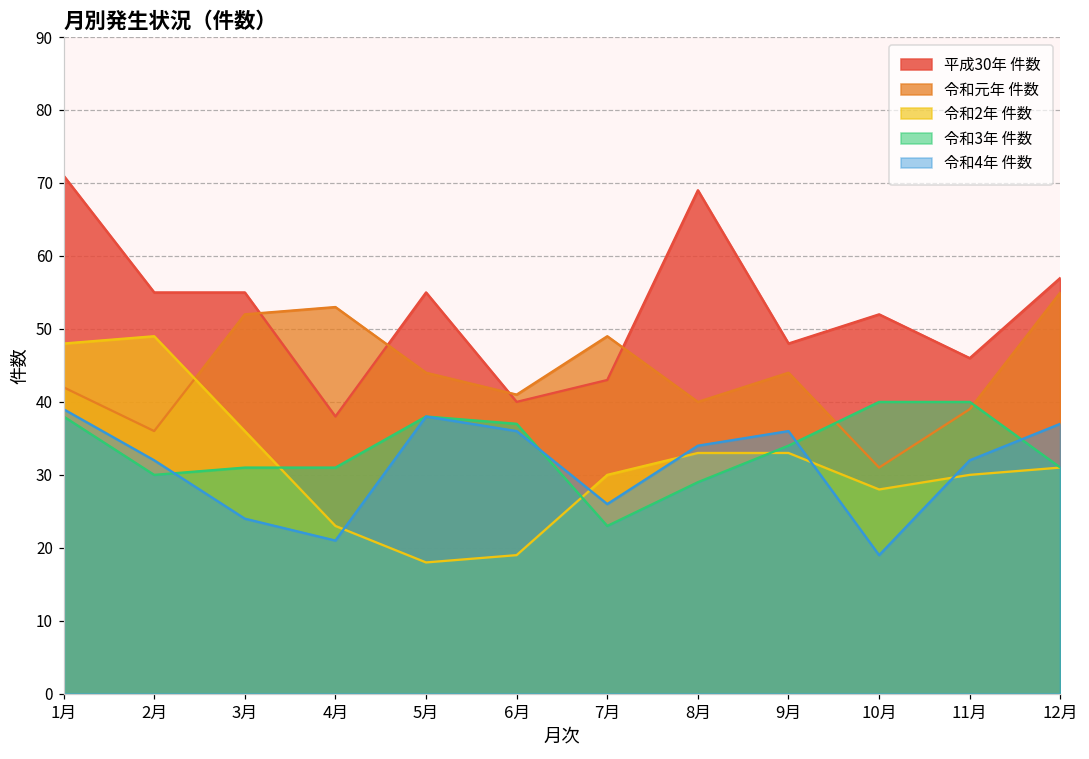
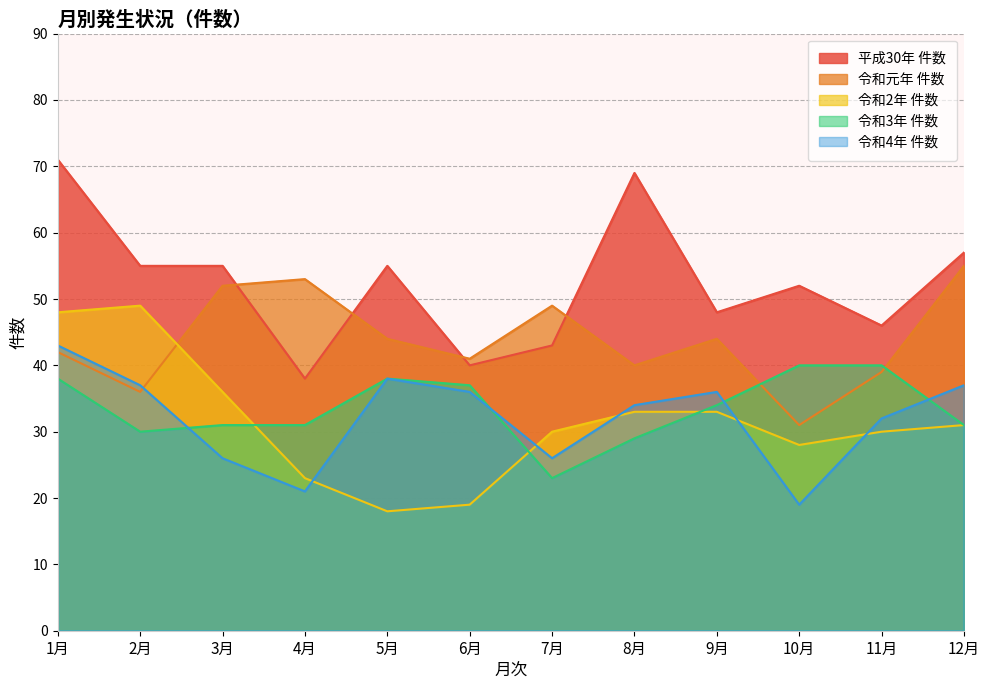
令和4年 件数, 1月: 39 -> 43
令和4年 件数, 2月: 32 -> 37
令和4年 件数, 3月: 24 -> 26
